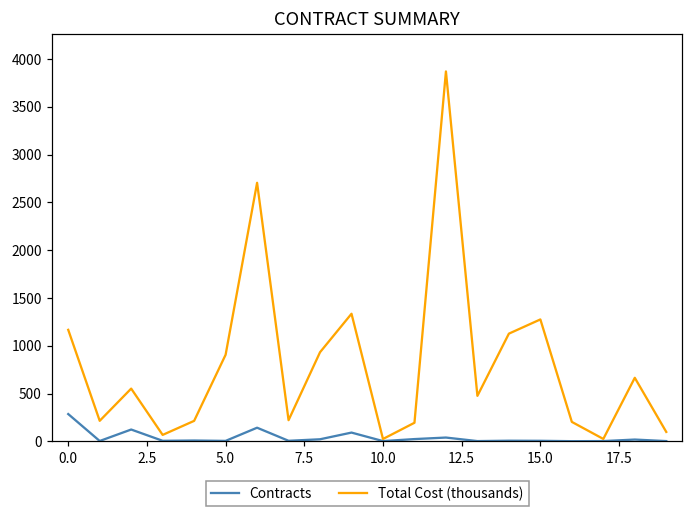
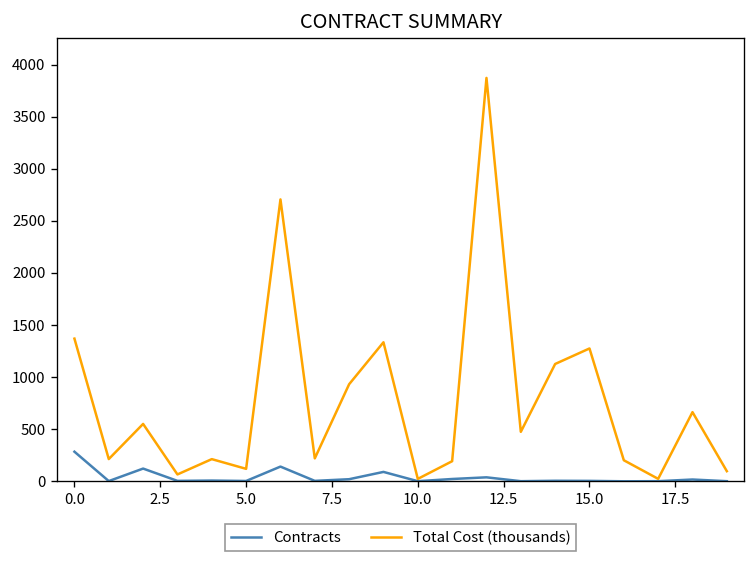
Total Cost (thousands), 0.0: 1200 -> 1400
Total Cost (thousands), 5.0: 900 -> 100
